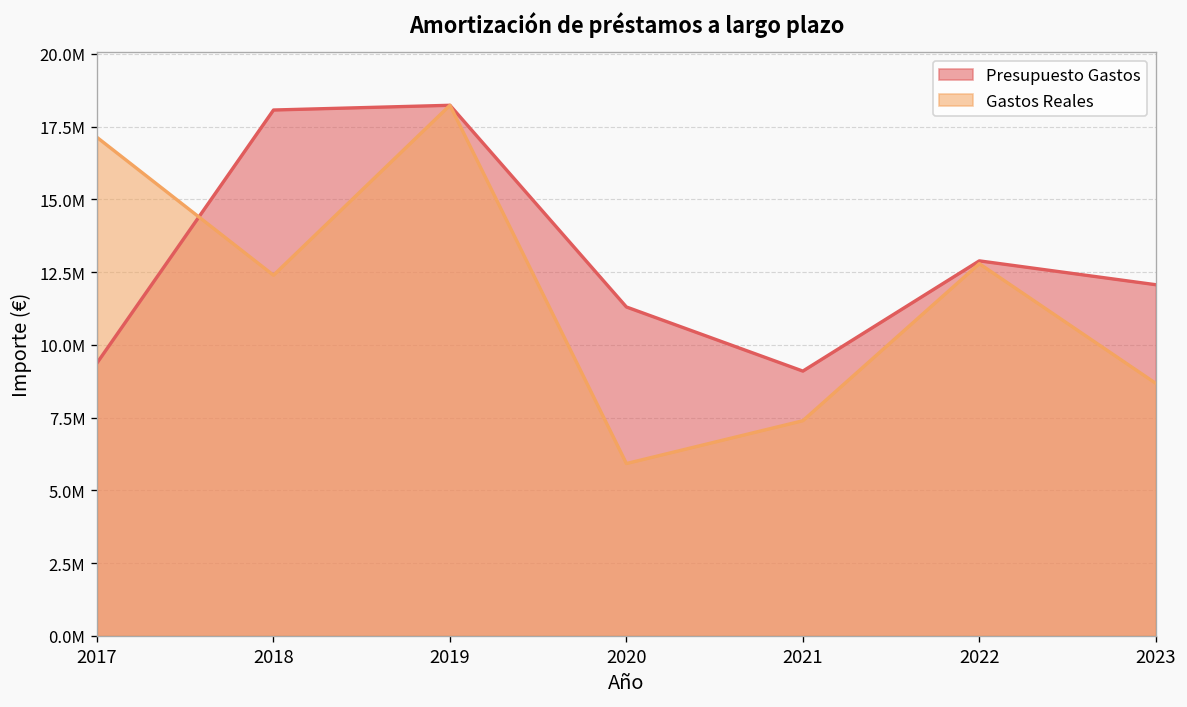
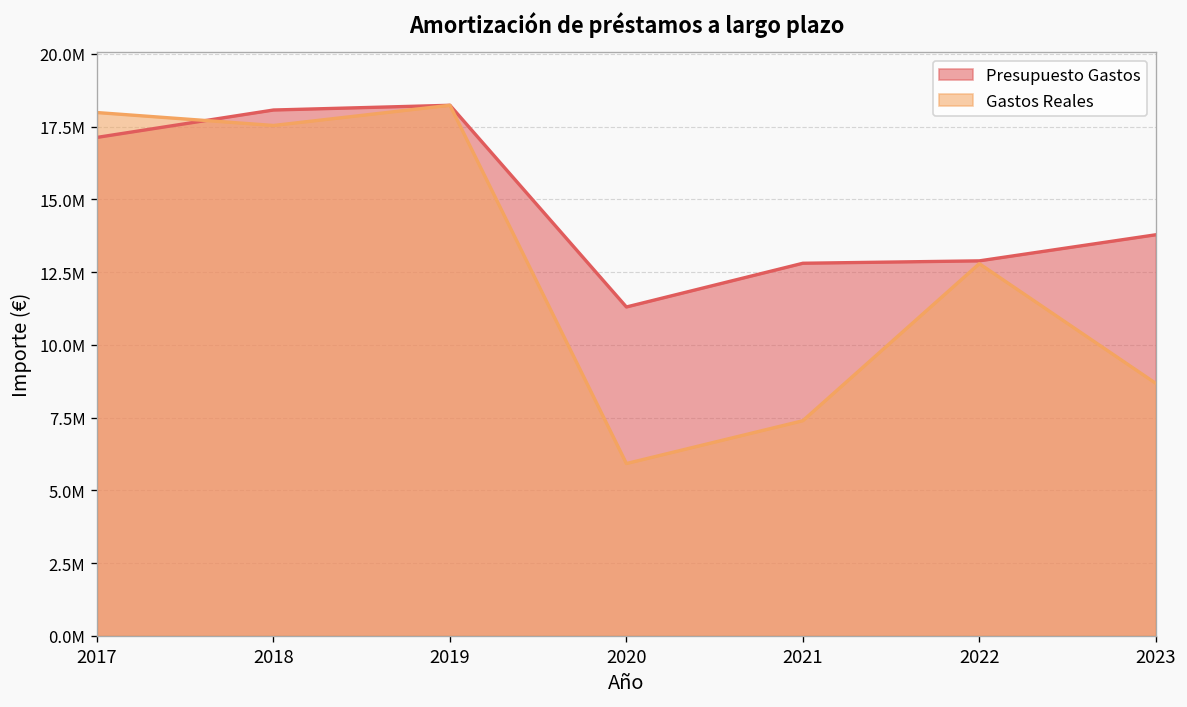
Presupuesto Gastos, 2017: 9400000 -> 17100000
Gastos Reales, 2017: 17100000 -> 18000000
Gastos Reales, 2018: 12400000 -> 17500000
Presupuesto Gastos, 2021: 9100000 -> 12800000
Presupuesto Gastos, 2023: 12100000 -> 13800000
